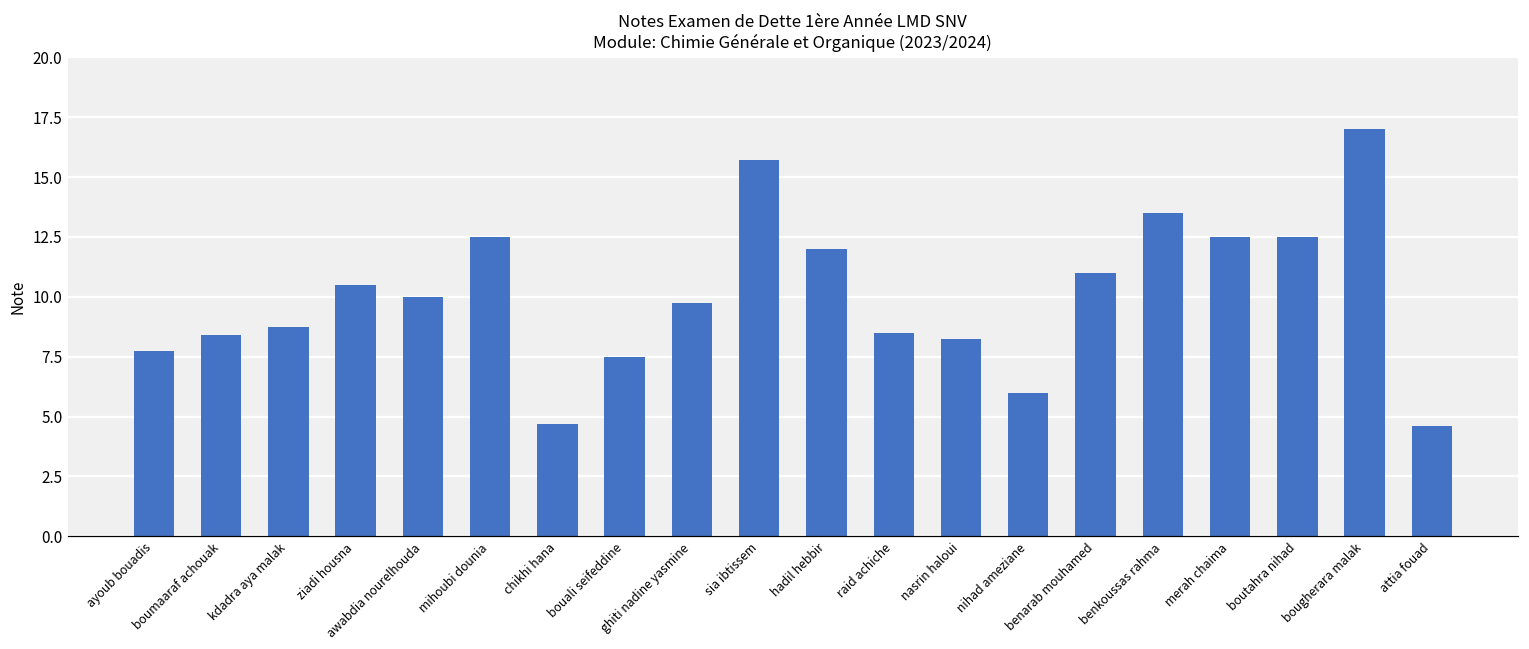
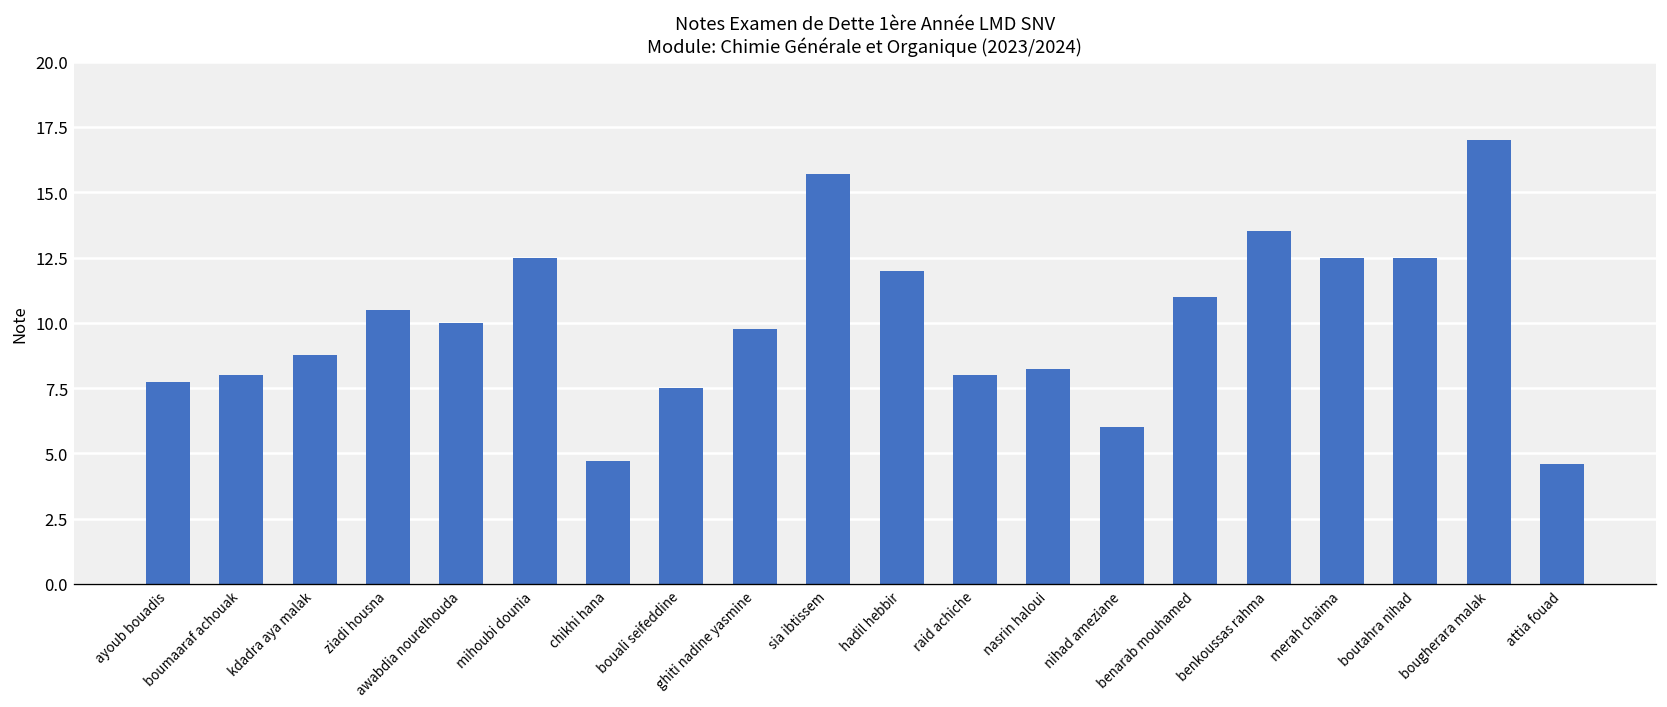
boumaaraf achouak: 8.4 -> 8.0
raid achiche: 8.5 -> 8.0
